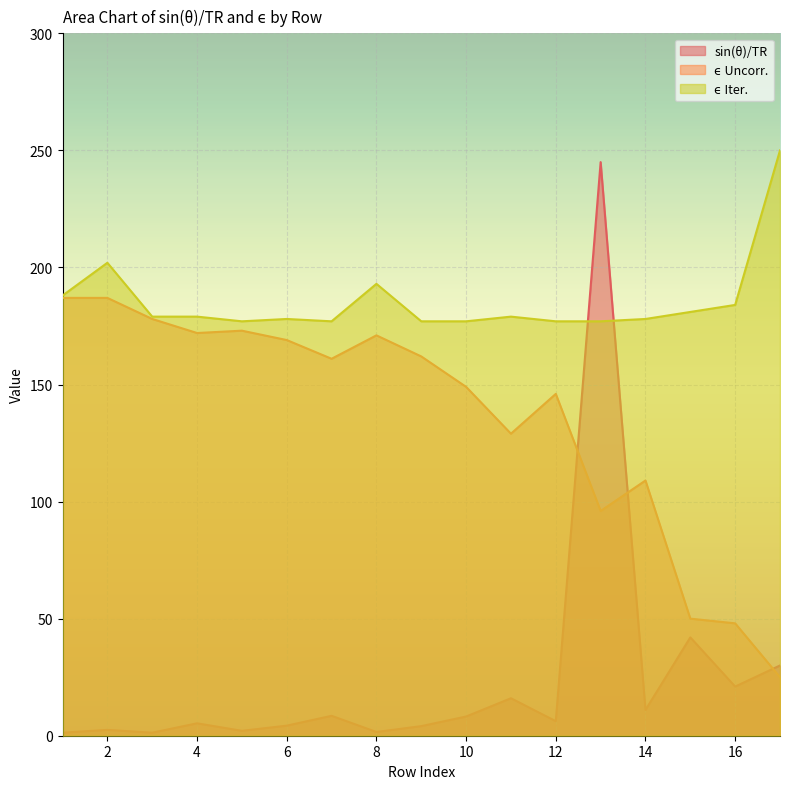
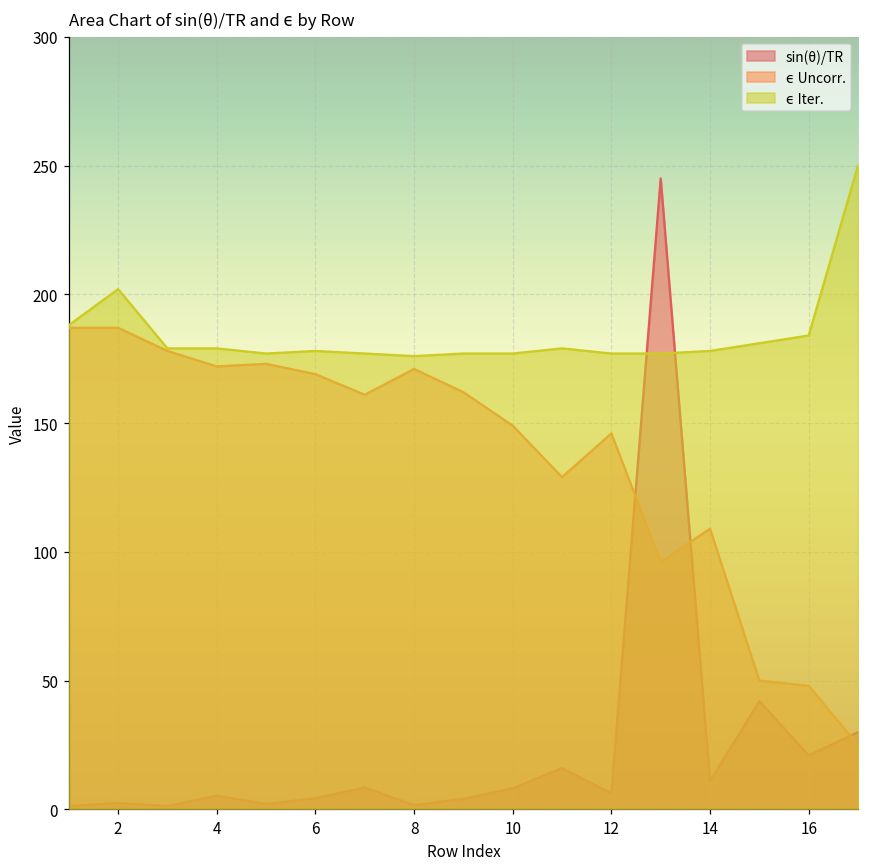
ϵ Iter., 8: 193 -> 176
